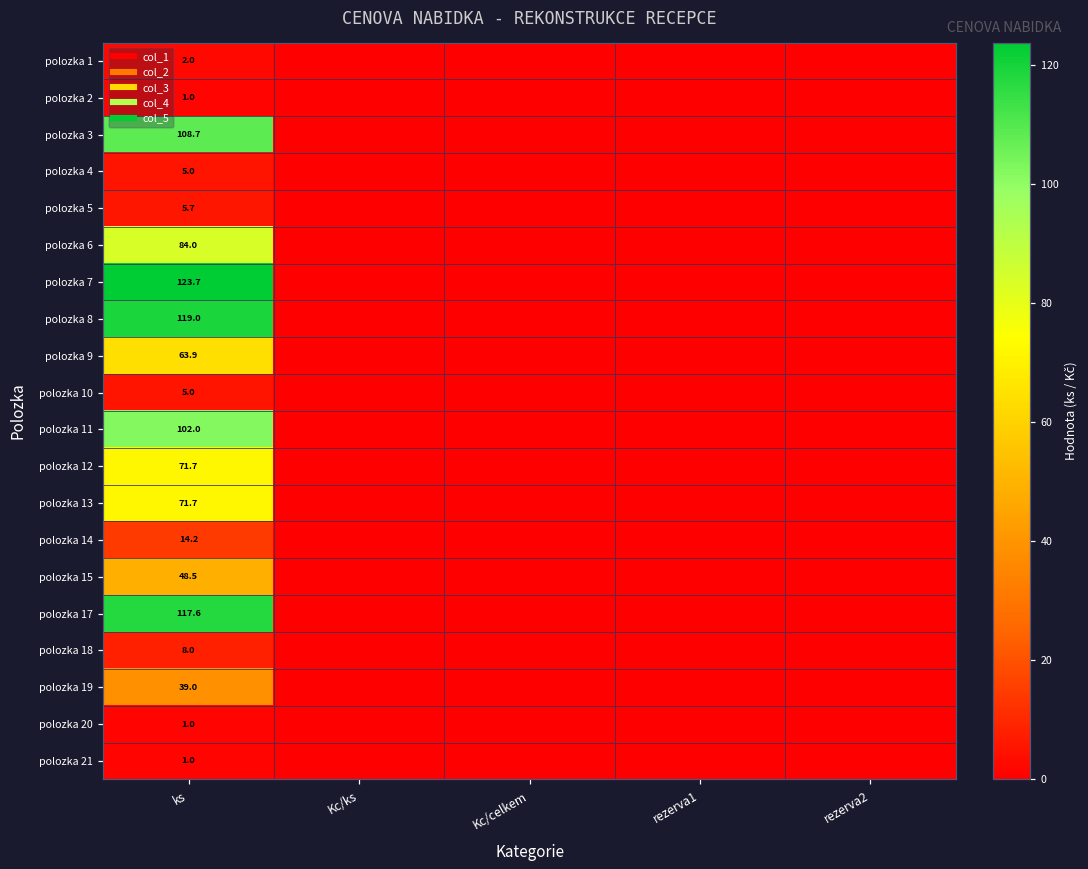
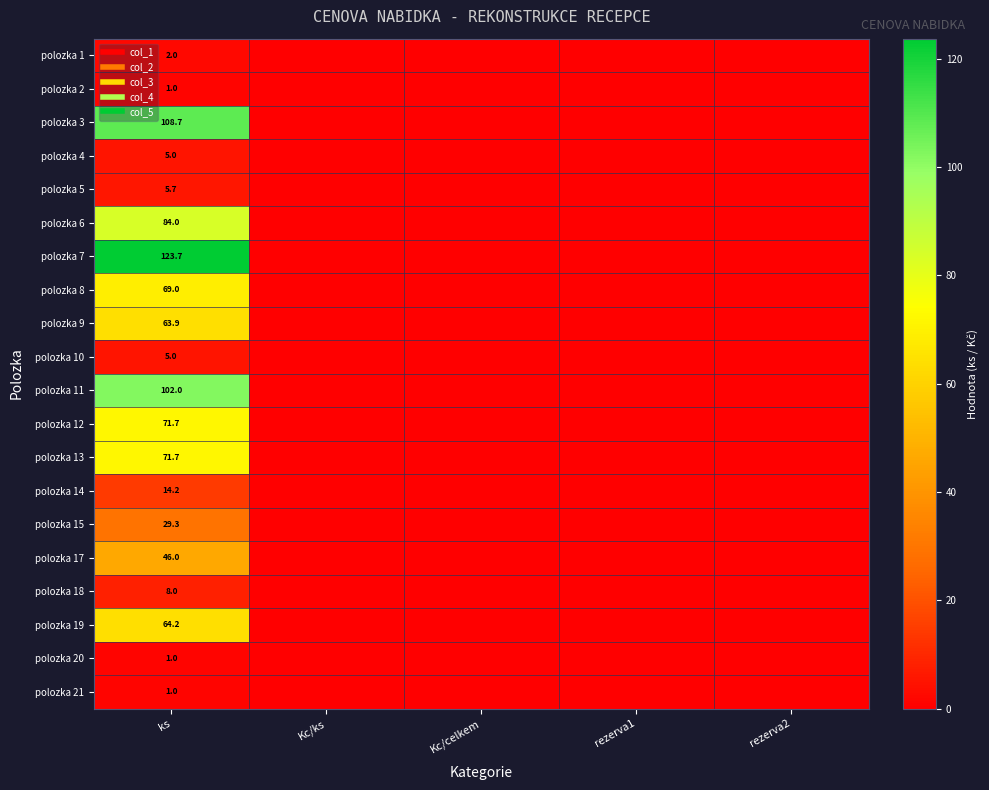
polozka 8, ks: 119.0 -> 69.0
polozka 15, ks: 48.5 -> 29.3
polozka 17, ks: 117.6 -> 46.0
polozka 19, ks: 39.0 -> 64.2
